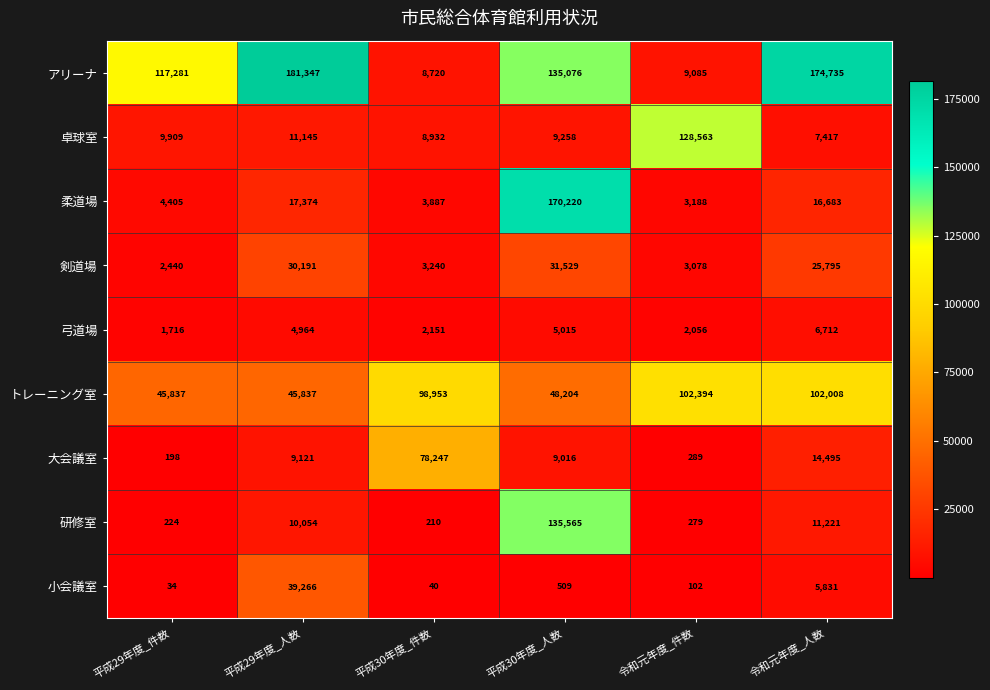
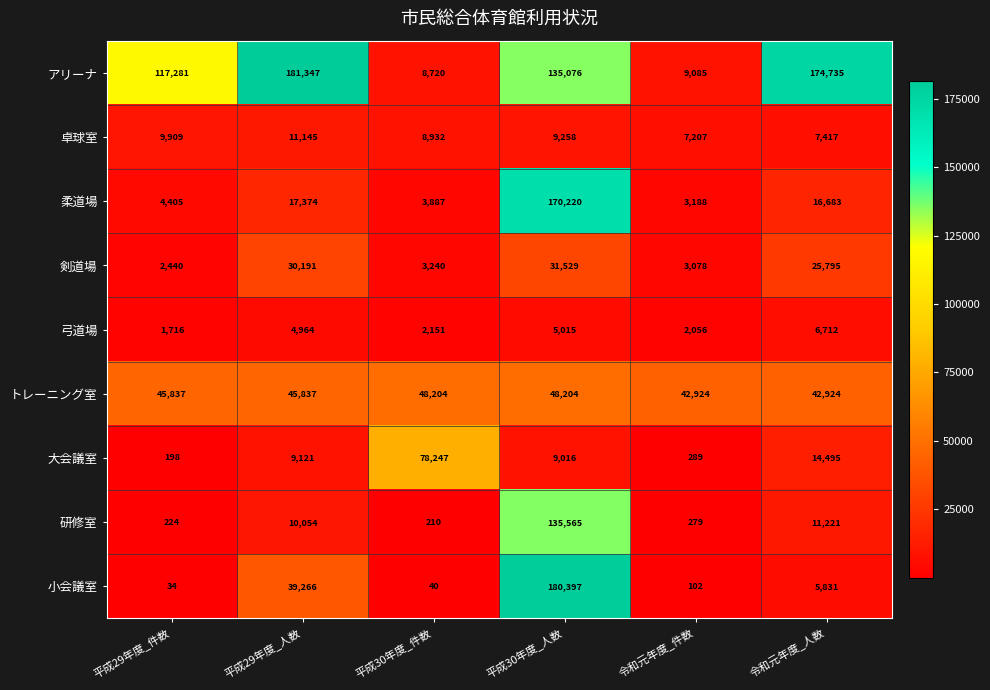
卓球室, 令和元年度_件数: 128,563 -> 7,207
トレーニング室, 平成30年度_件数: 98,953 -> 48,204
トレーニング室, 令和元年度_件数: 102,394 -> 42,924
トレーニング室, 令和元年度_人数: 102,008 -> 42,924
小会議室, 平成30年度_人数: 509 -> 180,397
